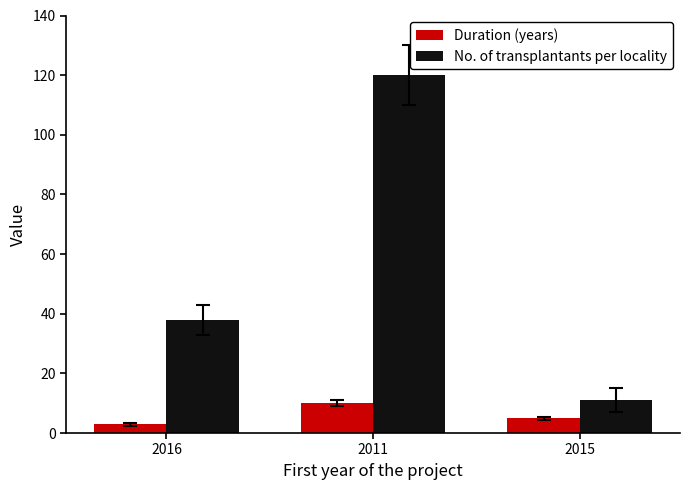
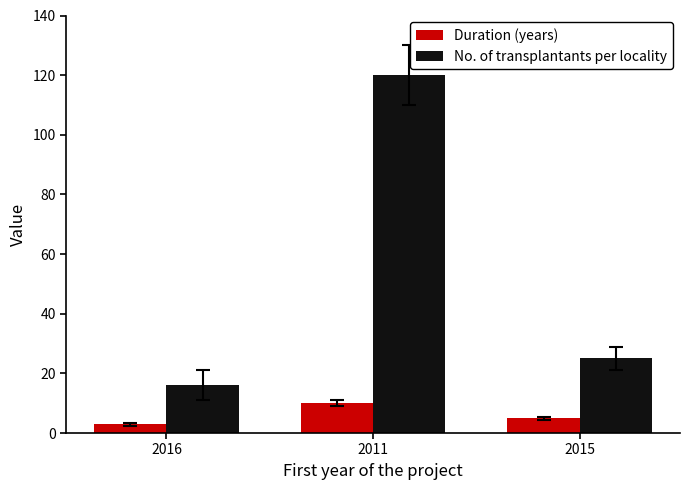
No. of transplantants per locality, 2016: 38 -> 16
No. of transplantants per locality, 2015: 11 -> 25
